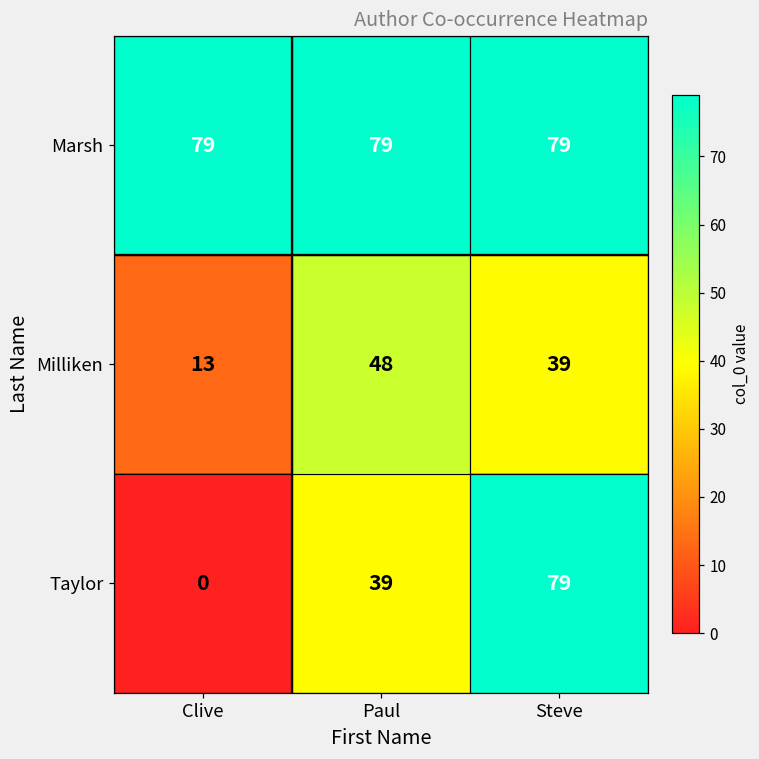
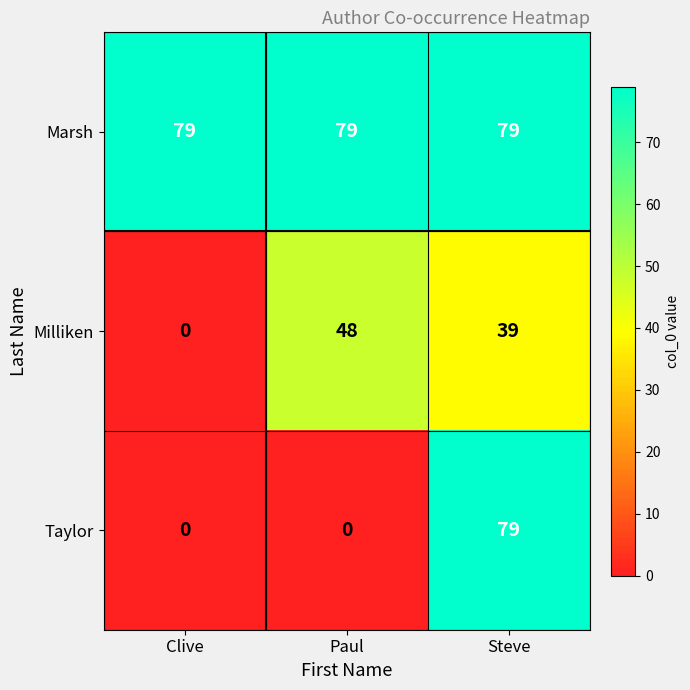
Milliken, Clive: 13 -> 0
Taylor, Paul: 39 -> 0
